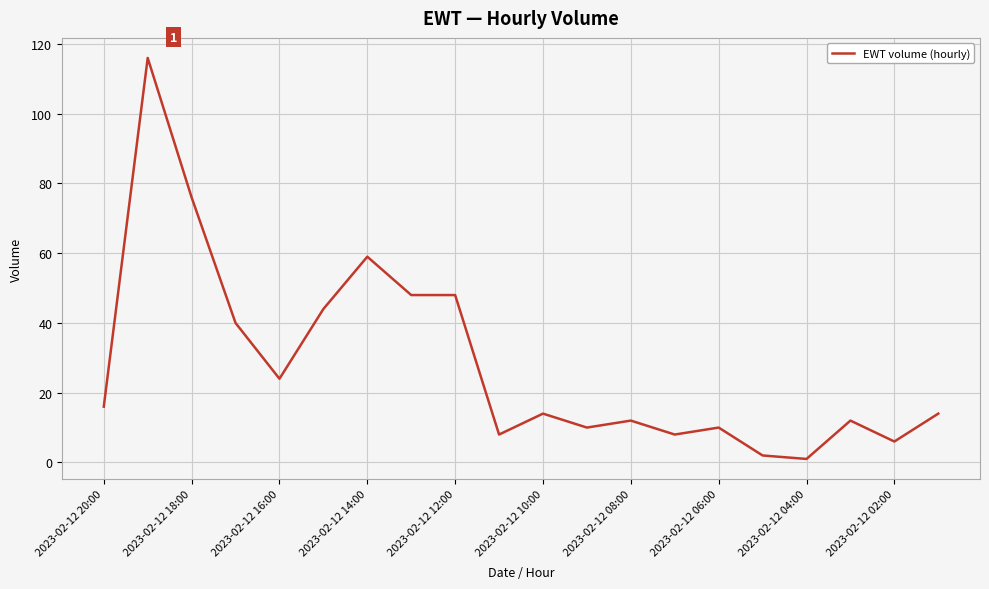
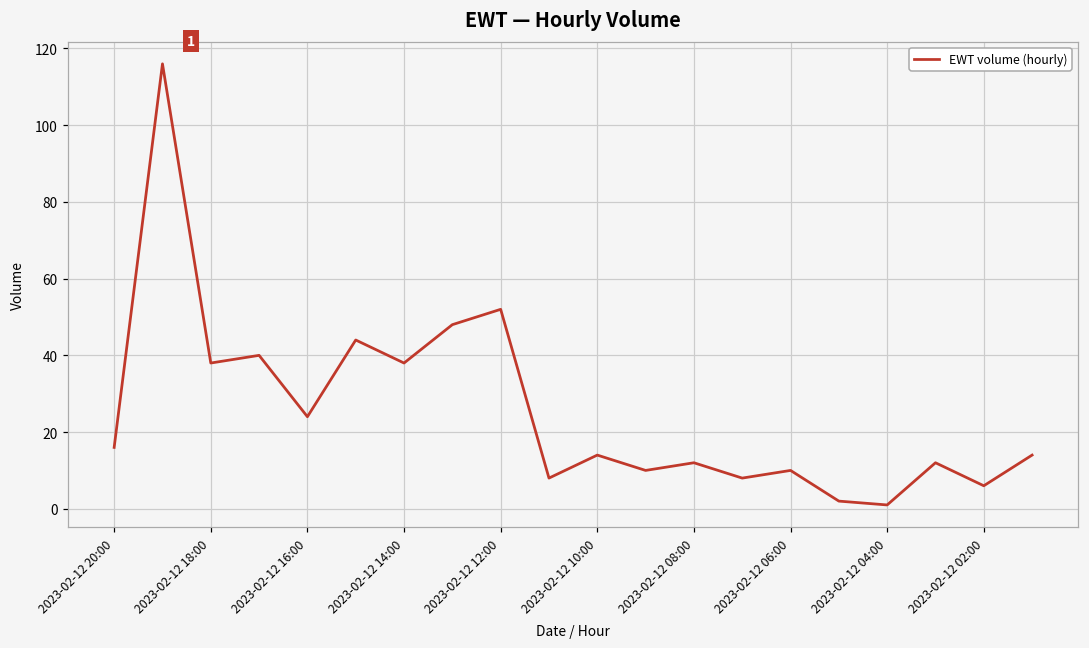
2023-02-12 18:00: 76 -> 38
2023-02-12 14:00: 59 -> 38
2023-02-12 12:00: 48 -> 52
